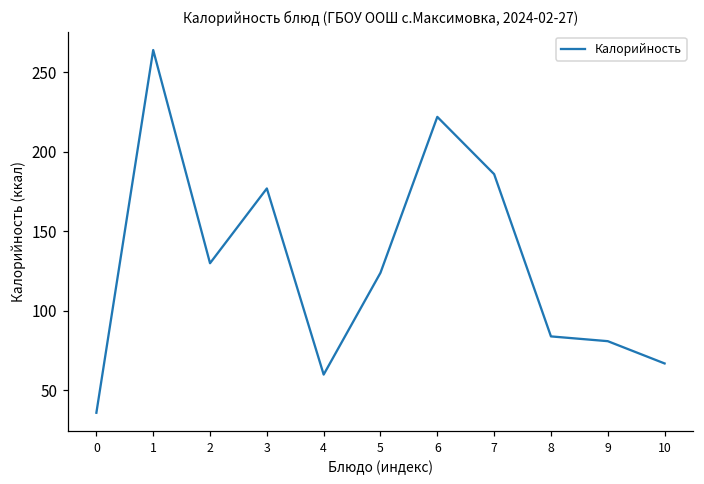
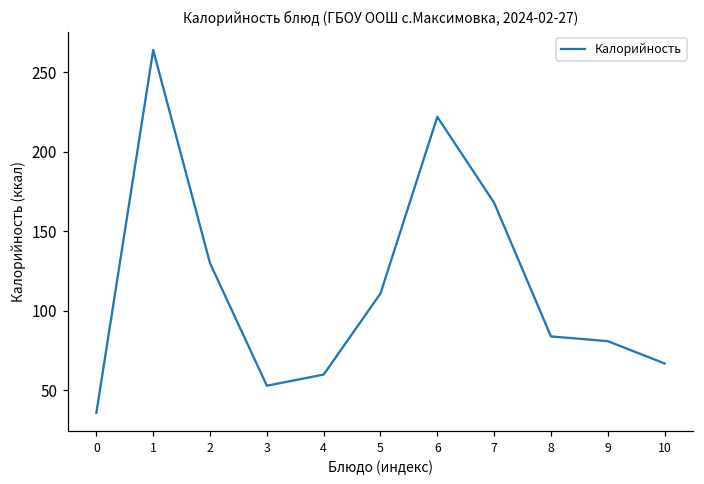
3: 177 -> 53
5: 124 -> 111
7: 186 -> 168
